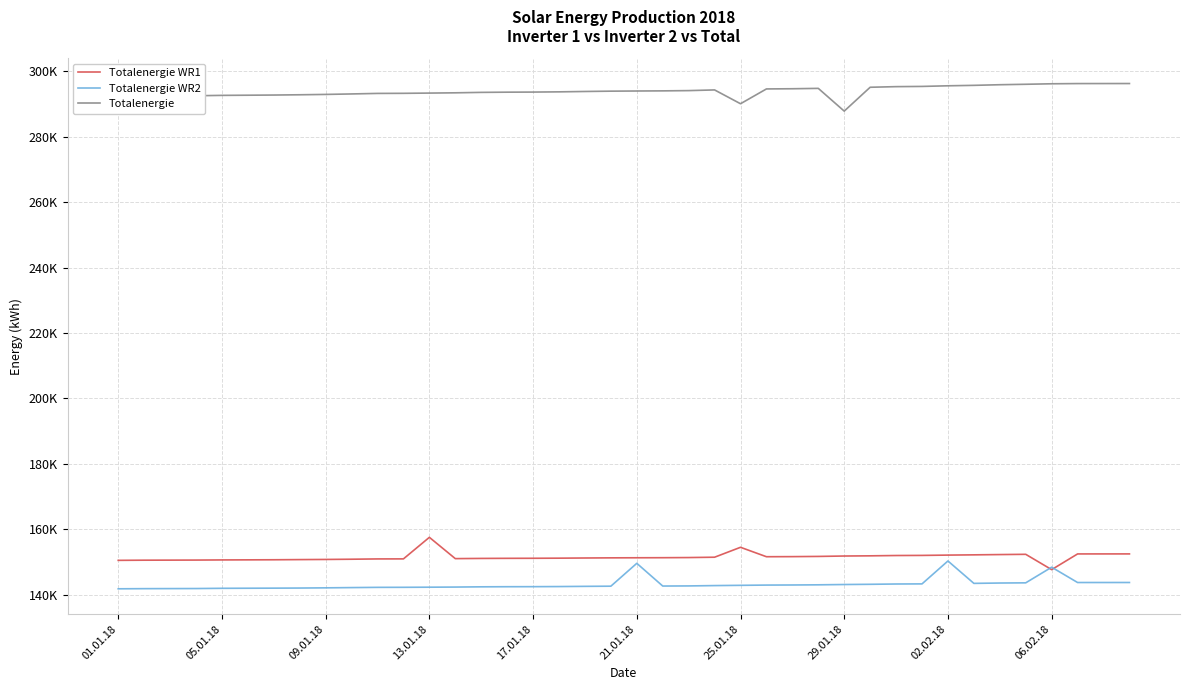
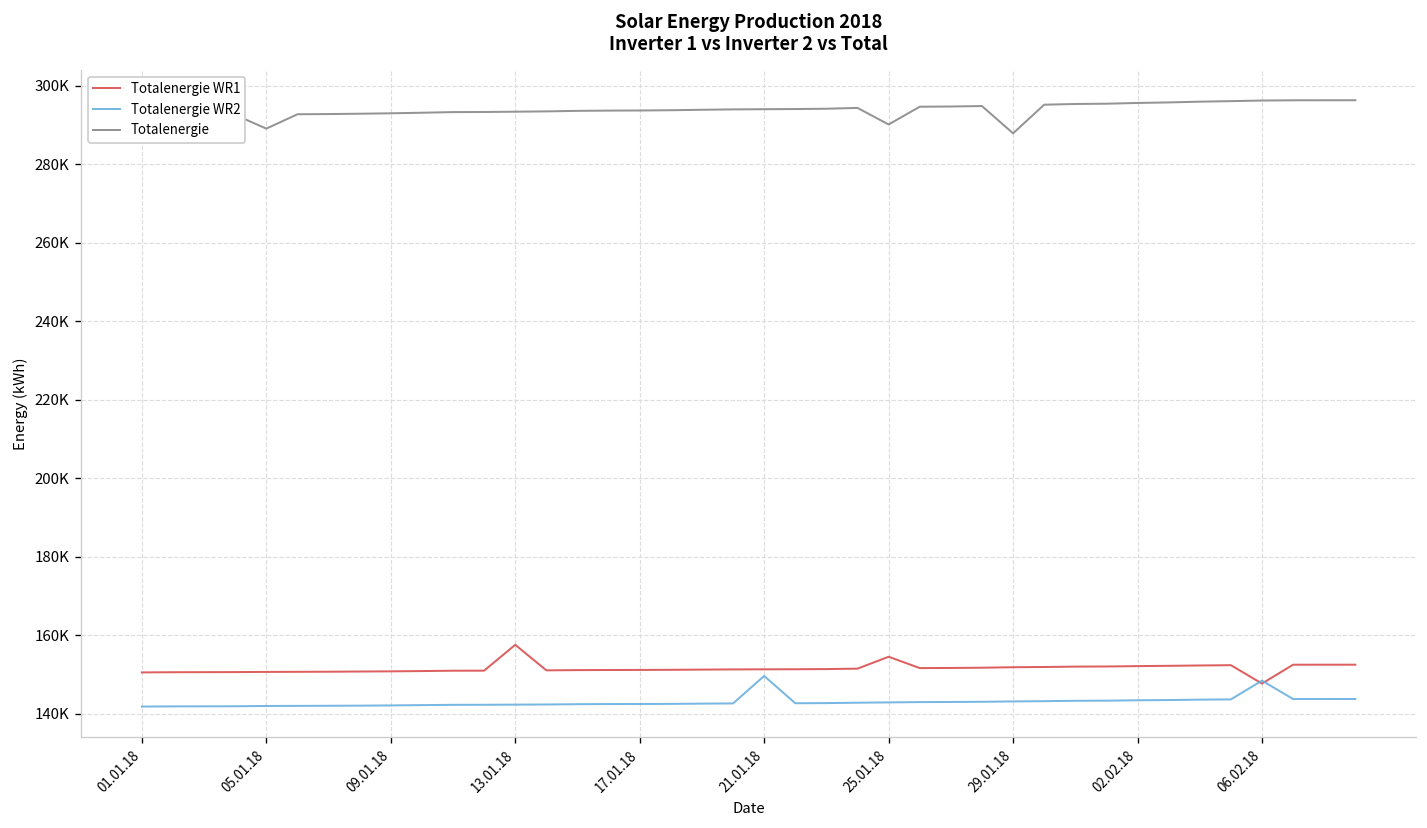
Totalenergie, 05.01.18: 293000 -> 289000
Totalenergie WR2, 02.02.18: 150000 -> 143000
